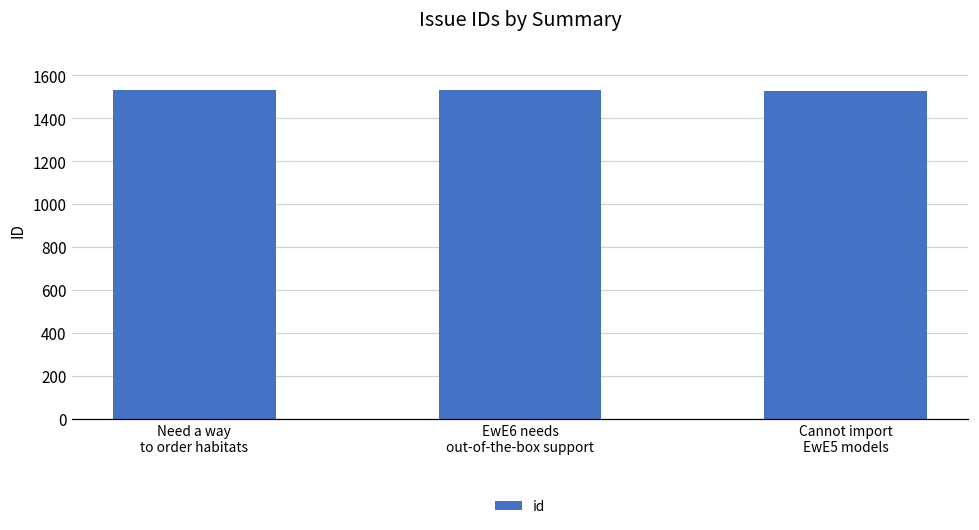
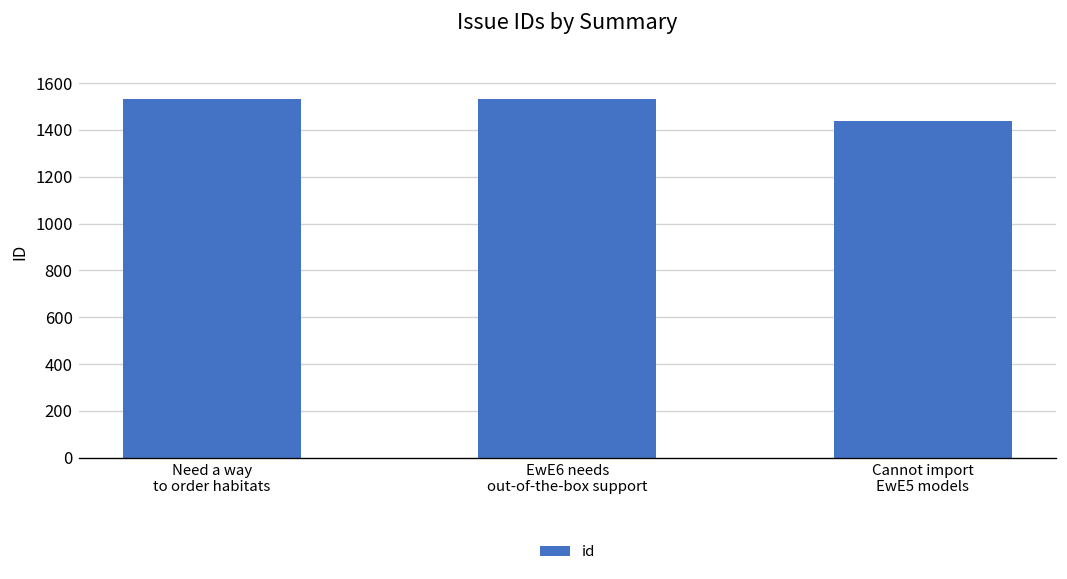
Cannot import EwE5 models: 1530 -> 1440
